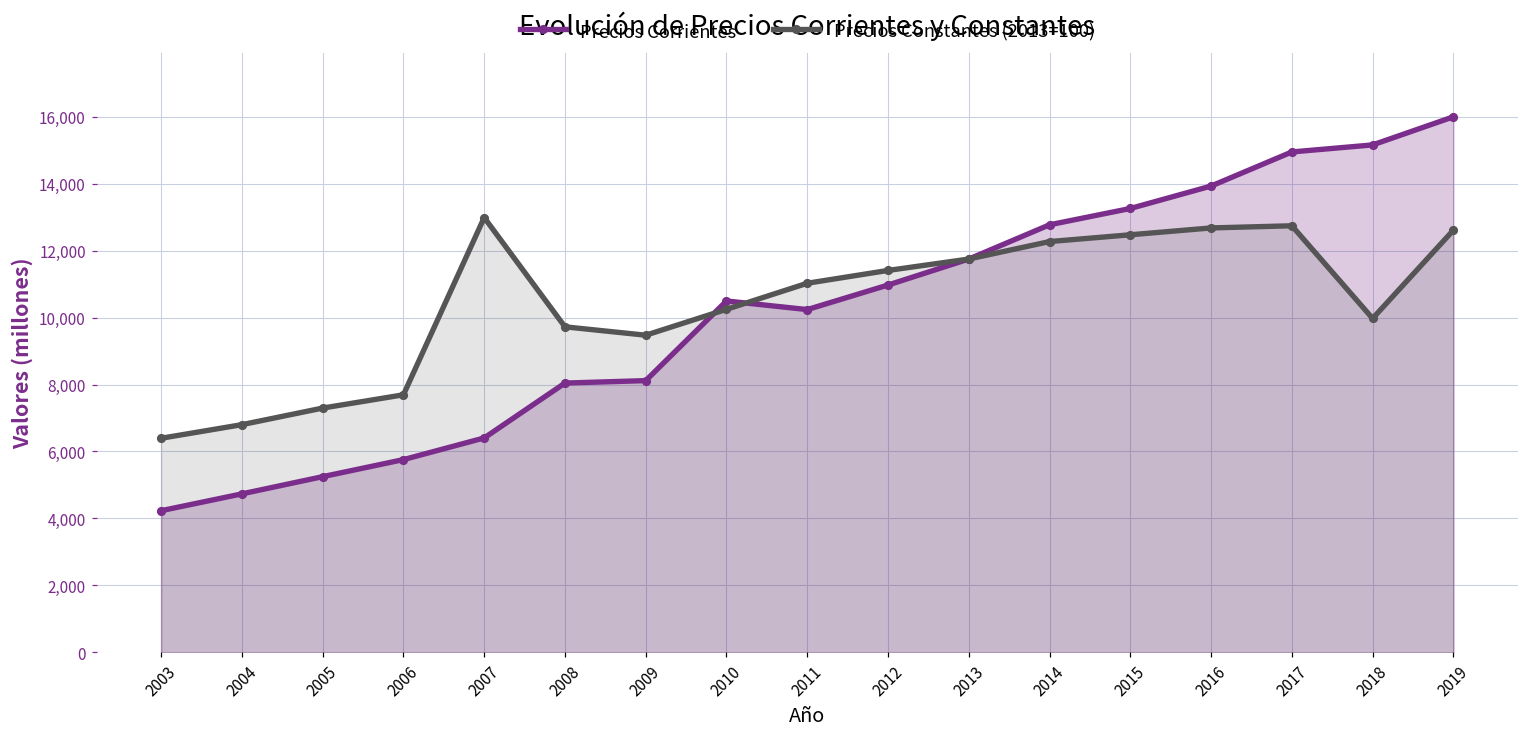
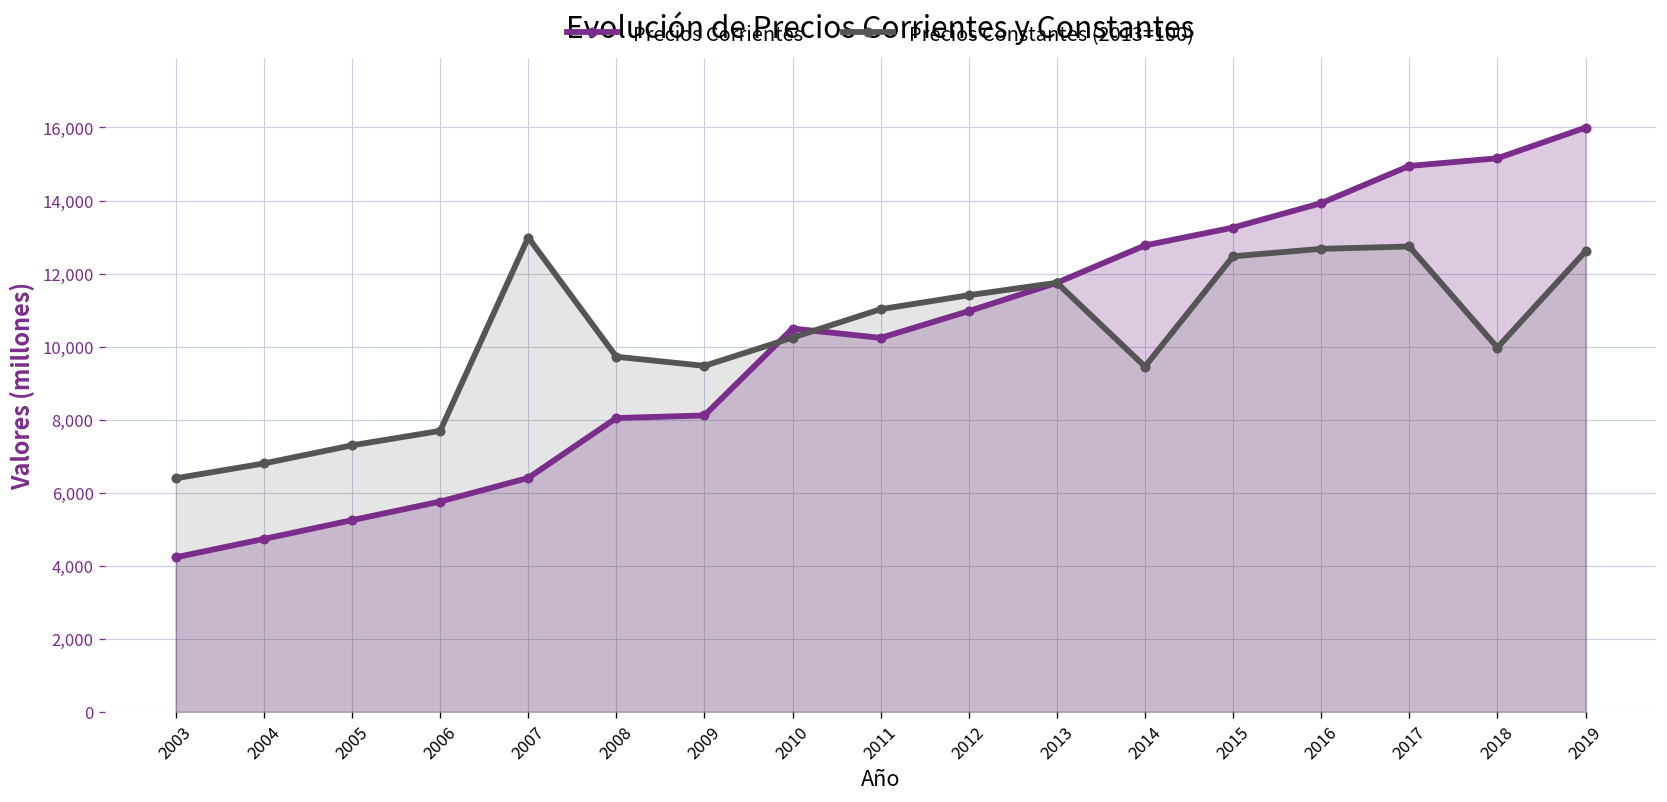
Precios Constantes (2013=100), 2014: 12,300 -> 9,500
